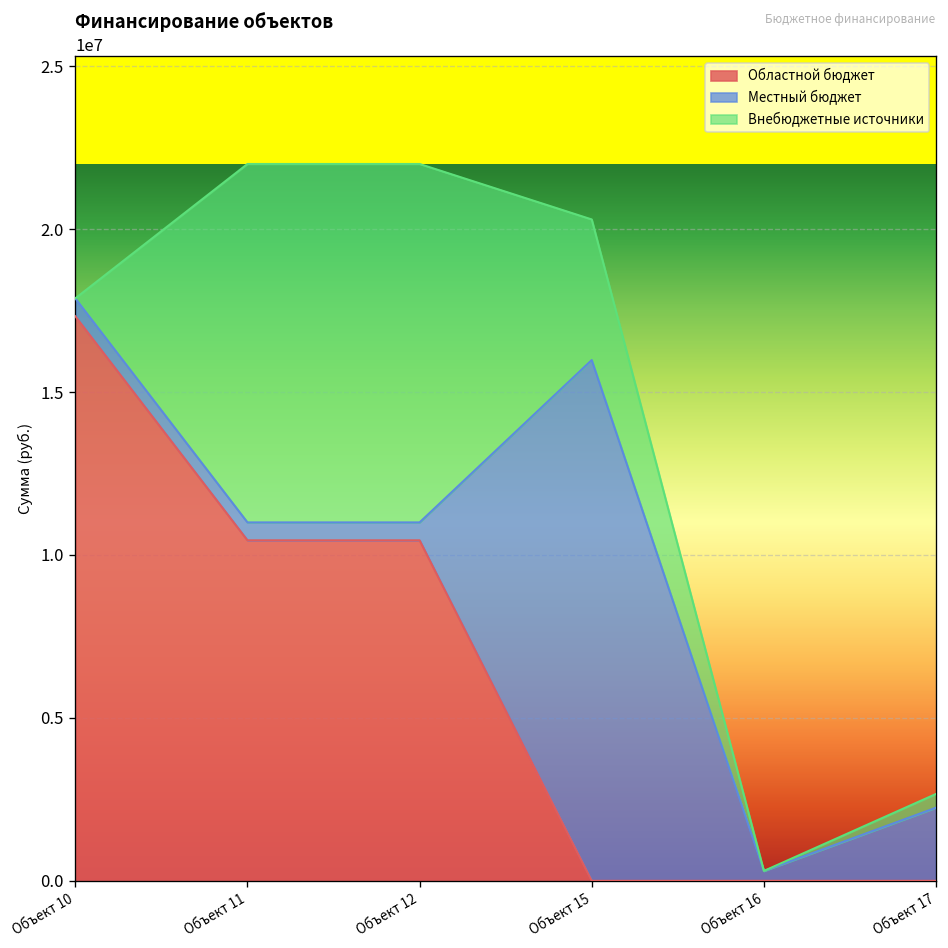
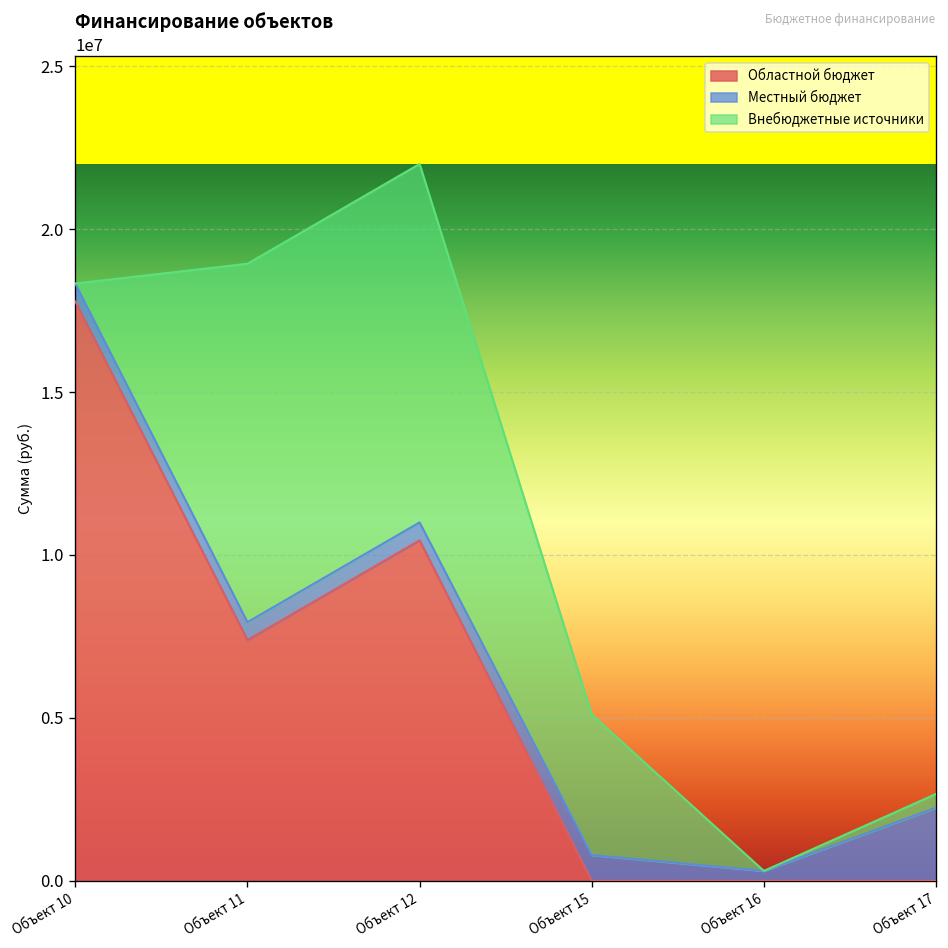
Областной бюджет, Объект 10: 17300000 -> 17800000
Областной бюджет, Объект 11: 10500000 -> 7400000
Местный бюджет, Объект 15: 16000000 -> 800000
